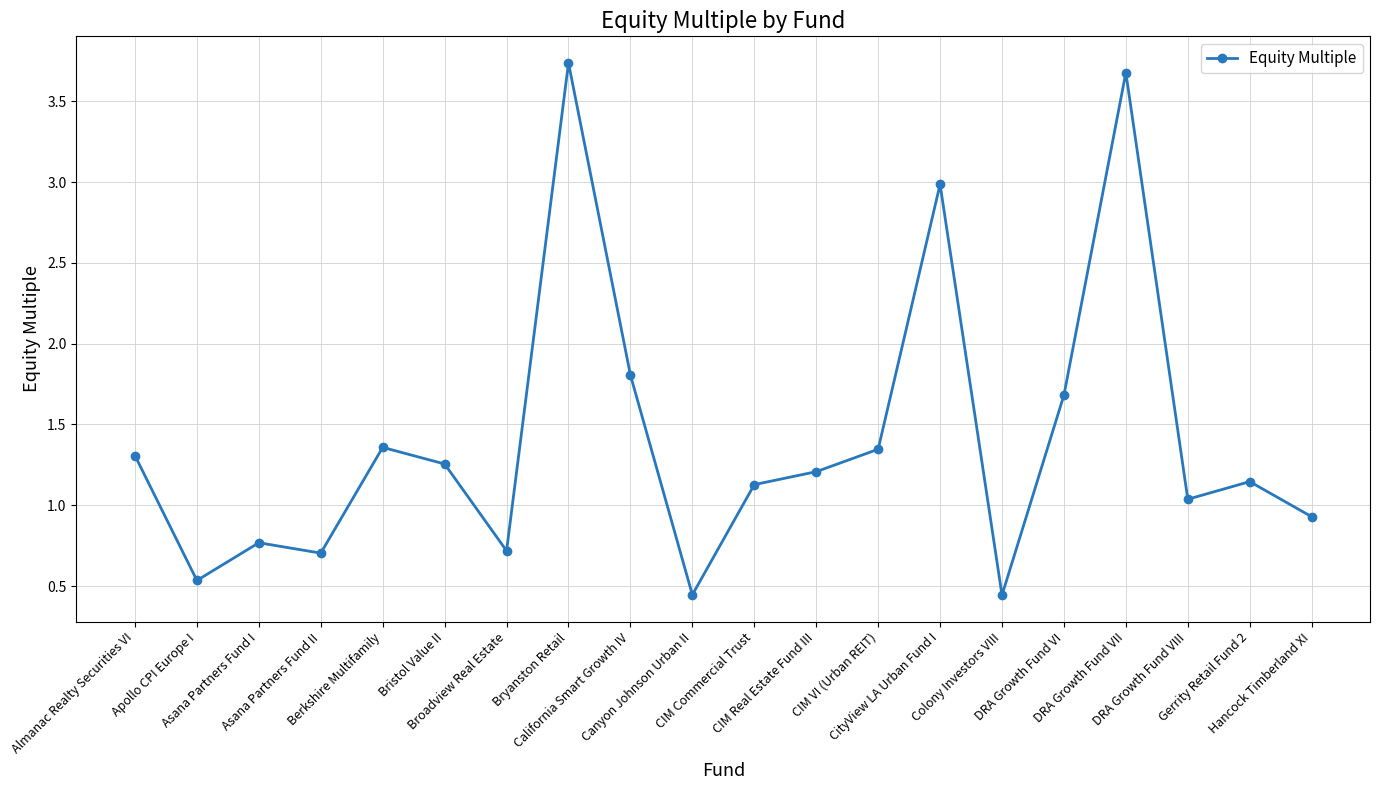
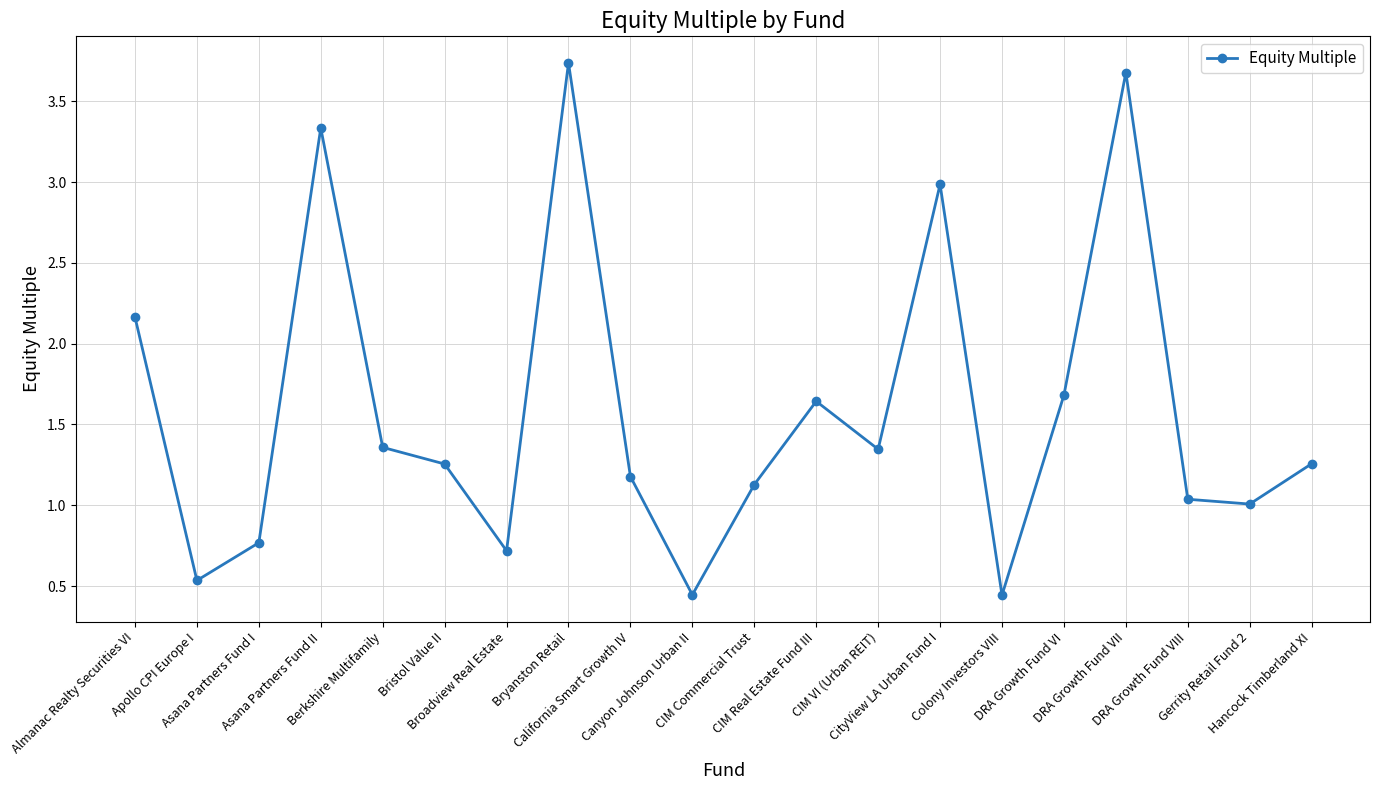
Almanac Realty Securities VI: 1.31 -> 2.16
Asana Partners Fund II: 0.70 -> 3.34
California Smart Growth IV: 1.81 -> 1.18
CIM Real Estate Fund III: 1.21 -> 1.64
Gerrity Retail Fund 2: 1.15 -> 1.01
Hancock Timberland XI: 0.93 -> 1.26
